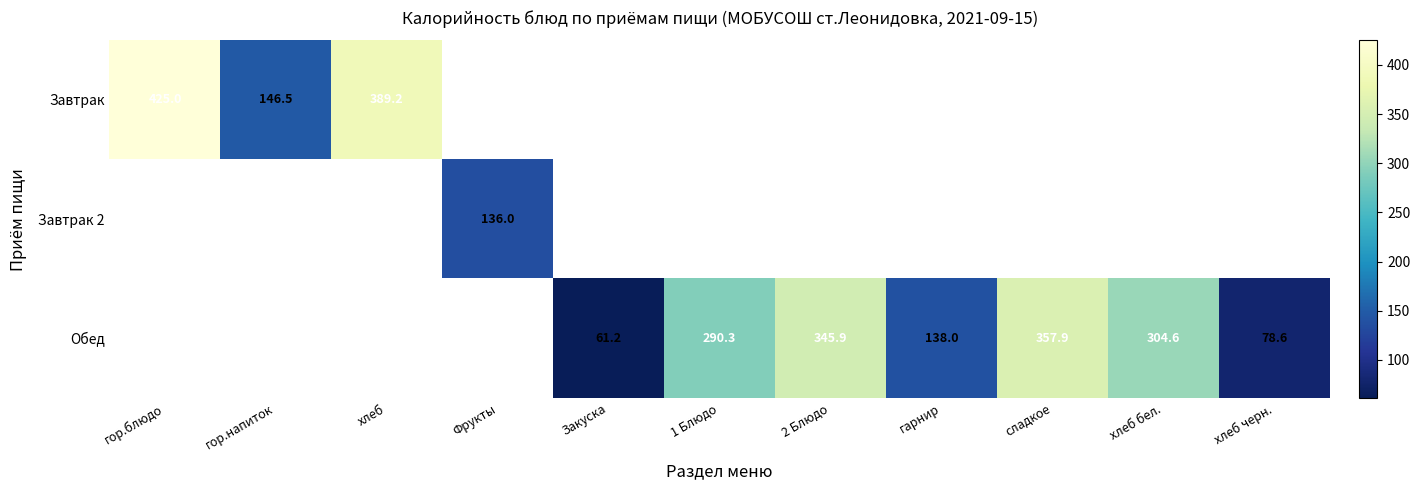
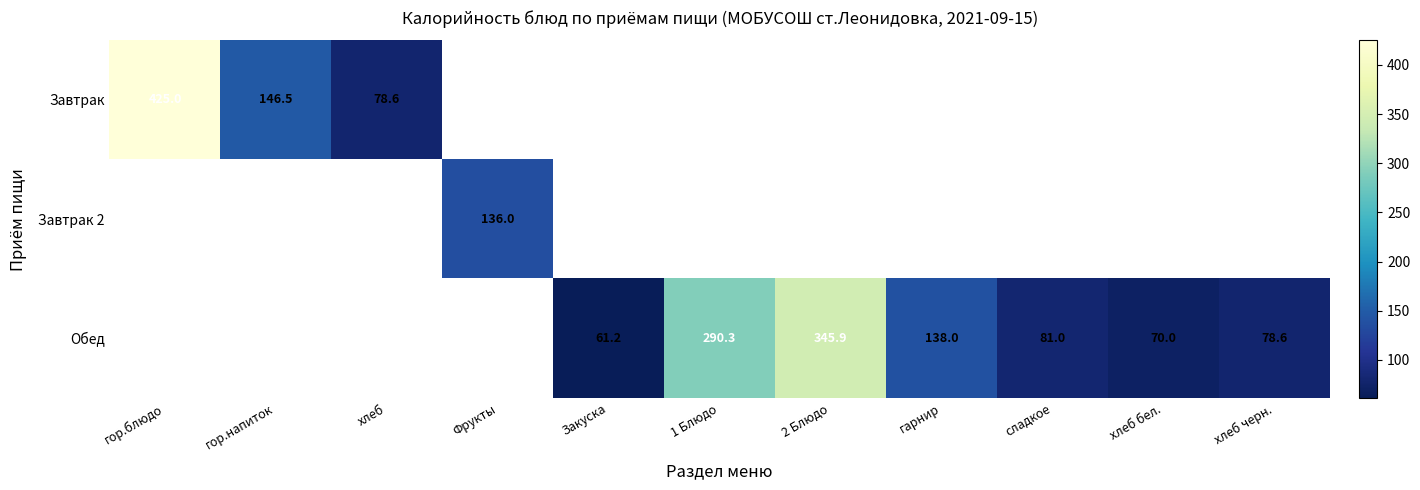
Завтрак, хлеб: 389.2 -> 78.6
Обед, сладкое: 357.9 -> 81.0
Обед, хлеб бел.: 304.6 -> 70.0
